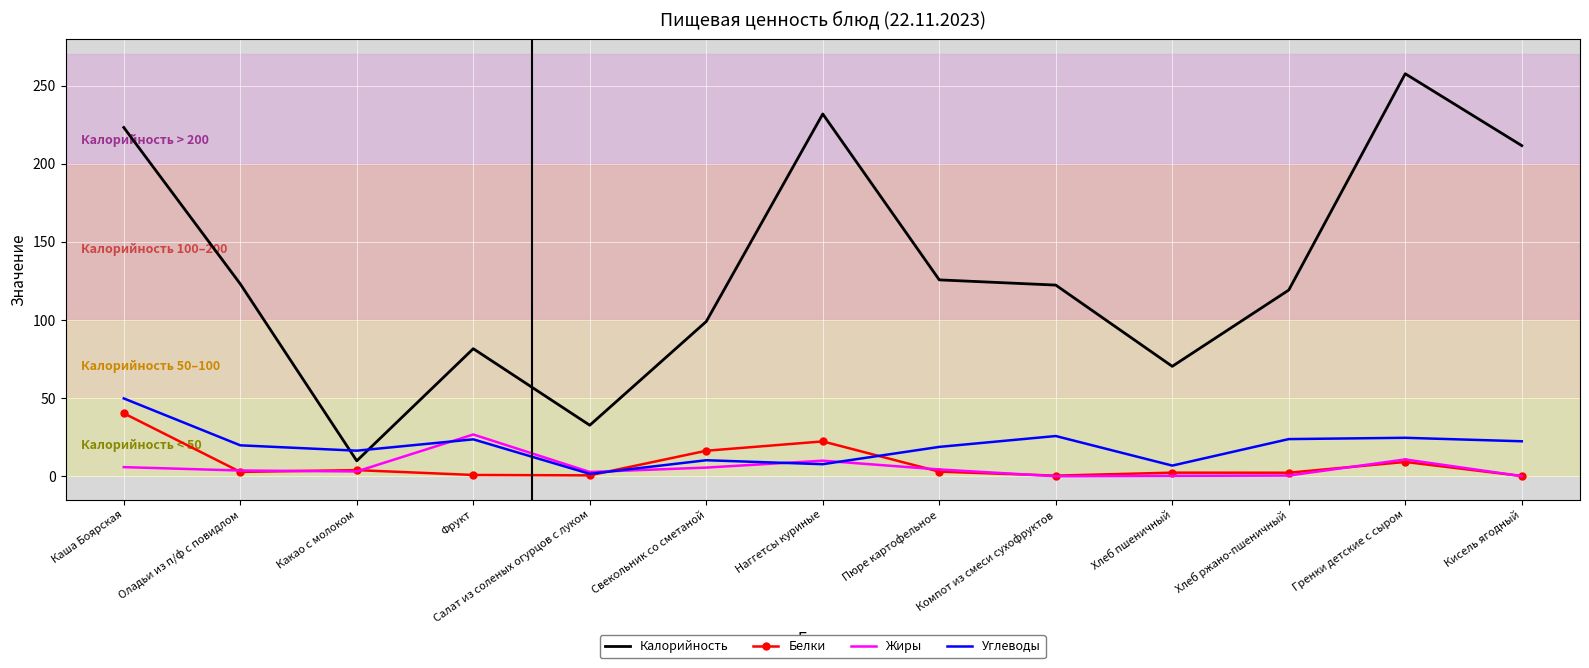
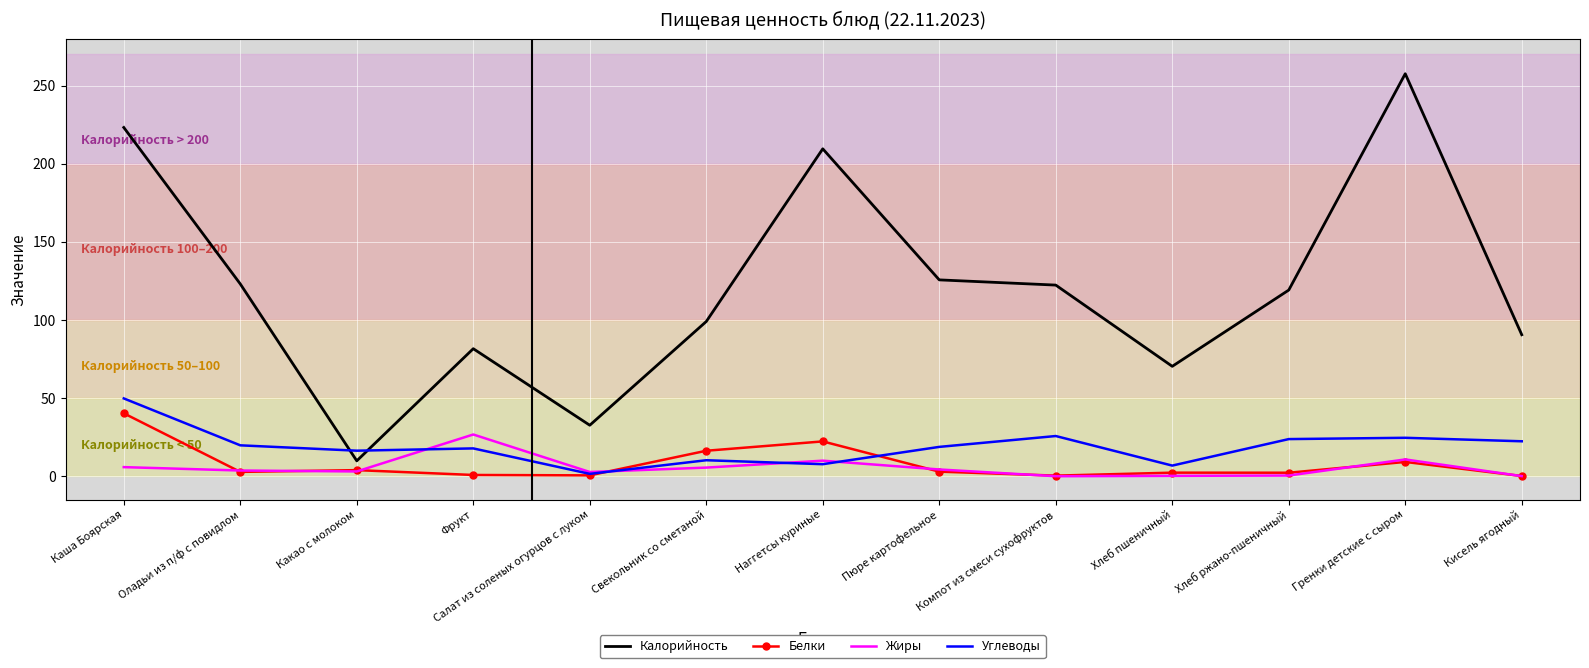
Углеводы, Фрукт: 24 -> 18
Калорийность, Наггетсы куриные: 232 -> 210
Калорийность, Кисель ягодный: 212 -> 91
